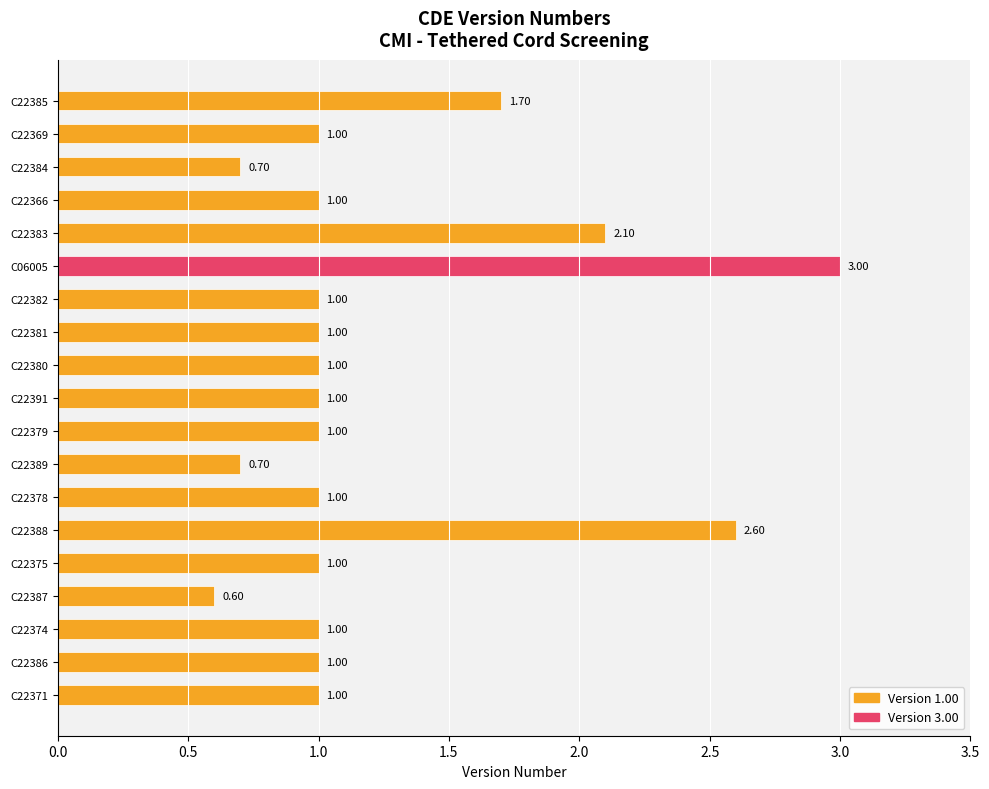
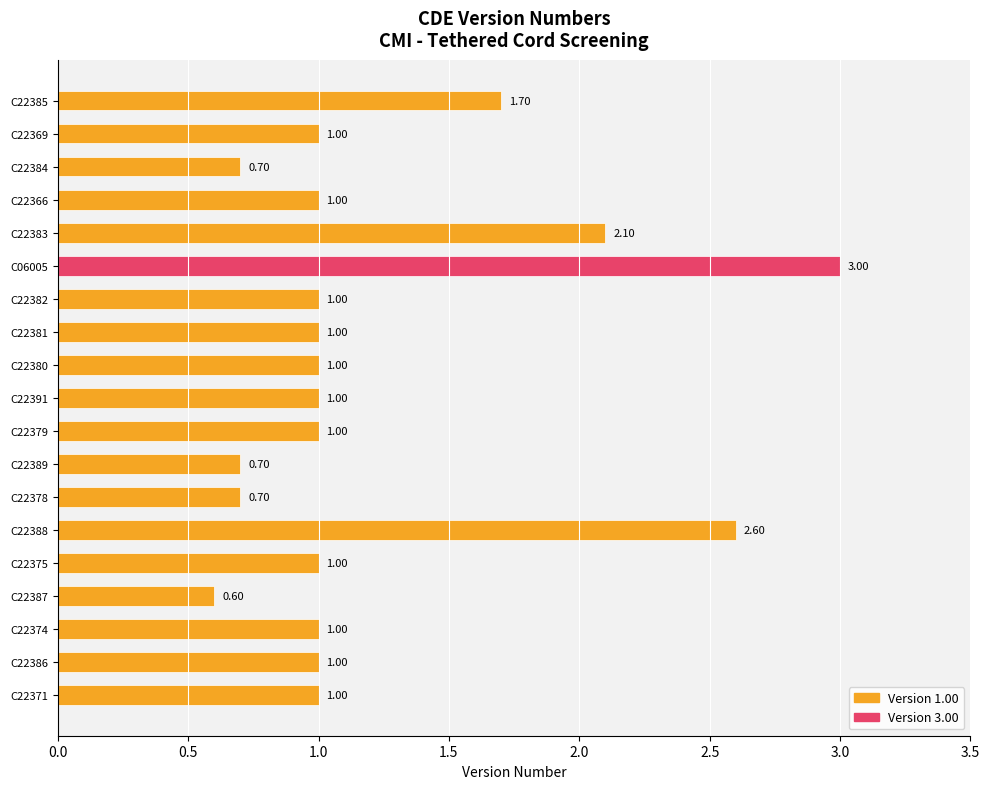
C22378: 1.00 -> 0.70
